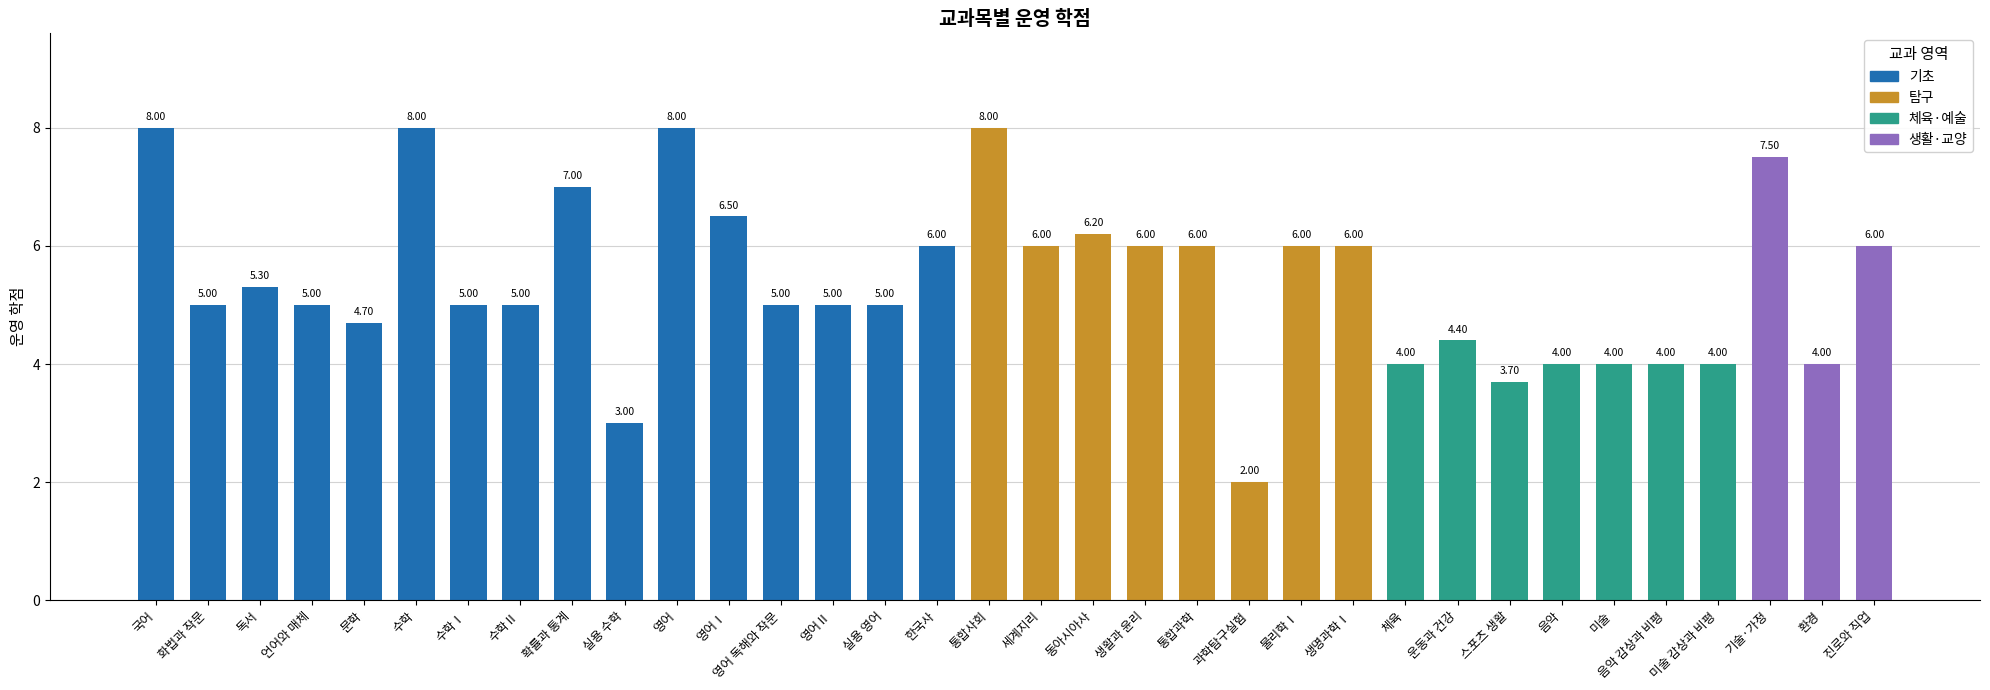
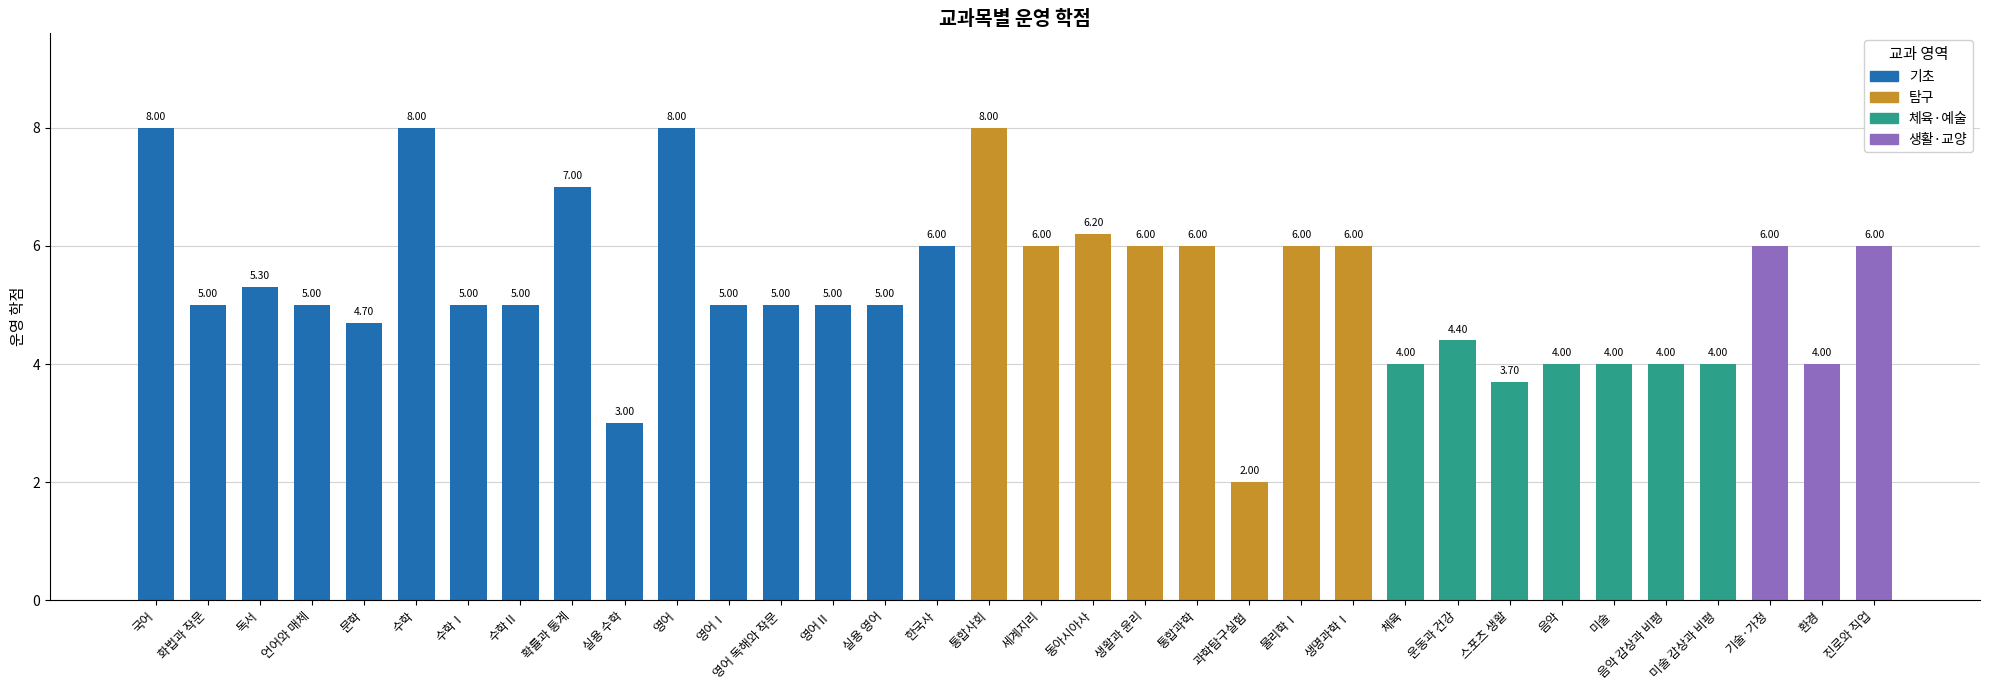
영어Ⅰ: 6.50 -> 5.00
기술·가정: 7.50 -> 6.00
